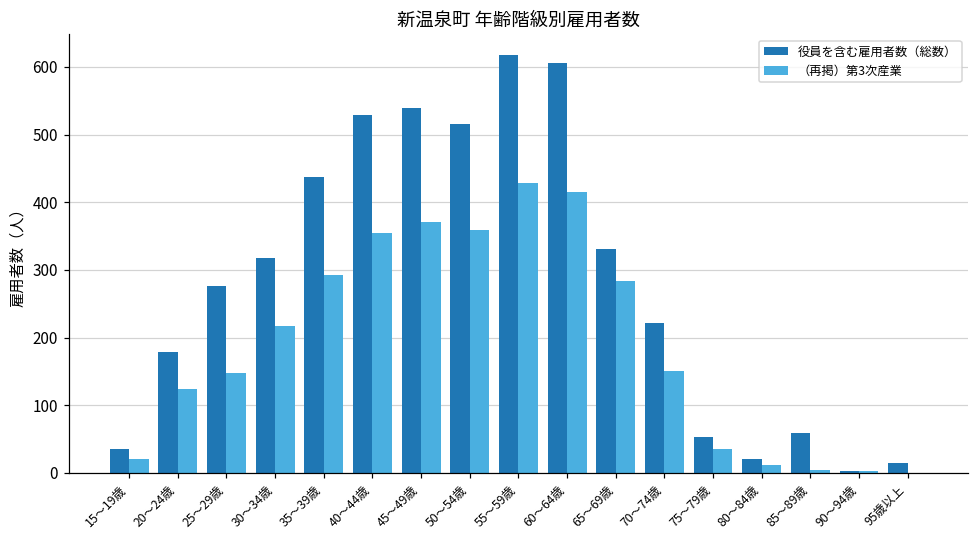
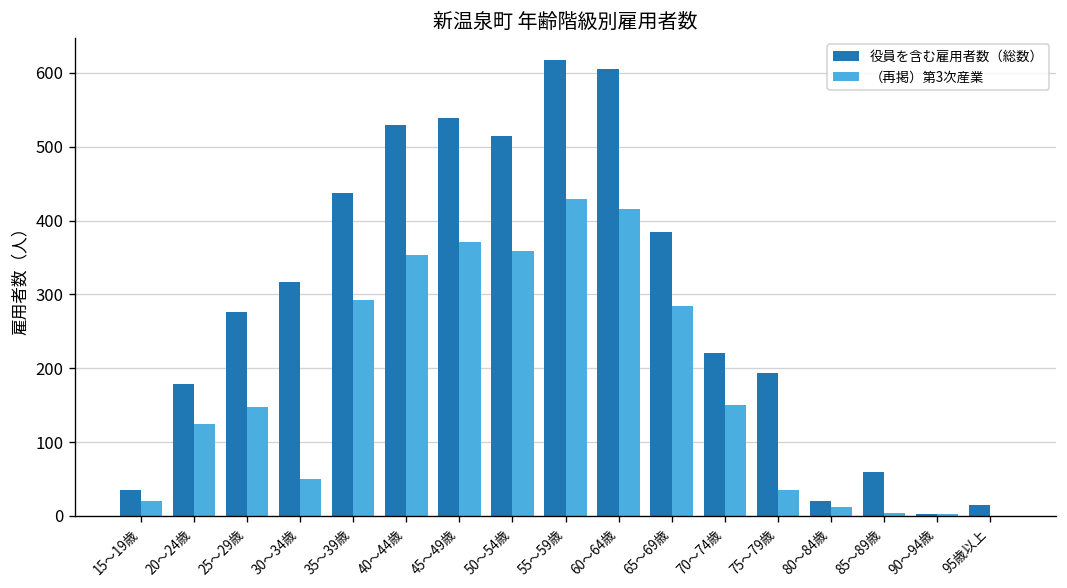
（再掲）第3次産業, 30～34歳: 220 -> 50
役員を含む雇用者数（総数）, 65～69歳: 330 -> 380
役員を含む雇用者数（総数）, 75～79歳: 50 -> 190
